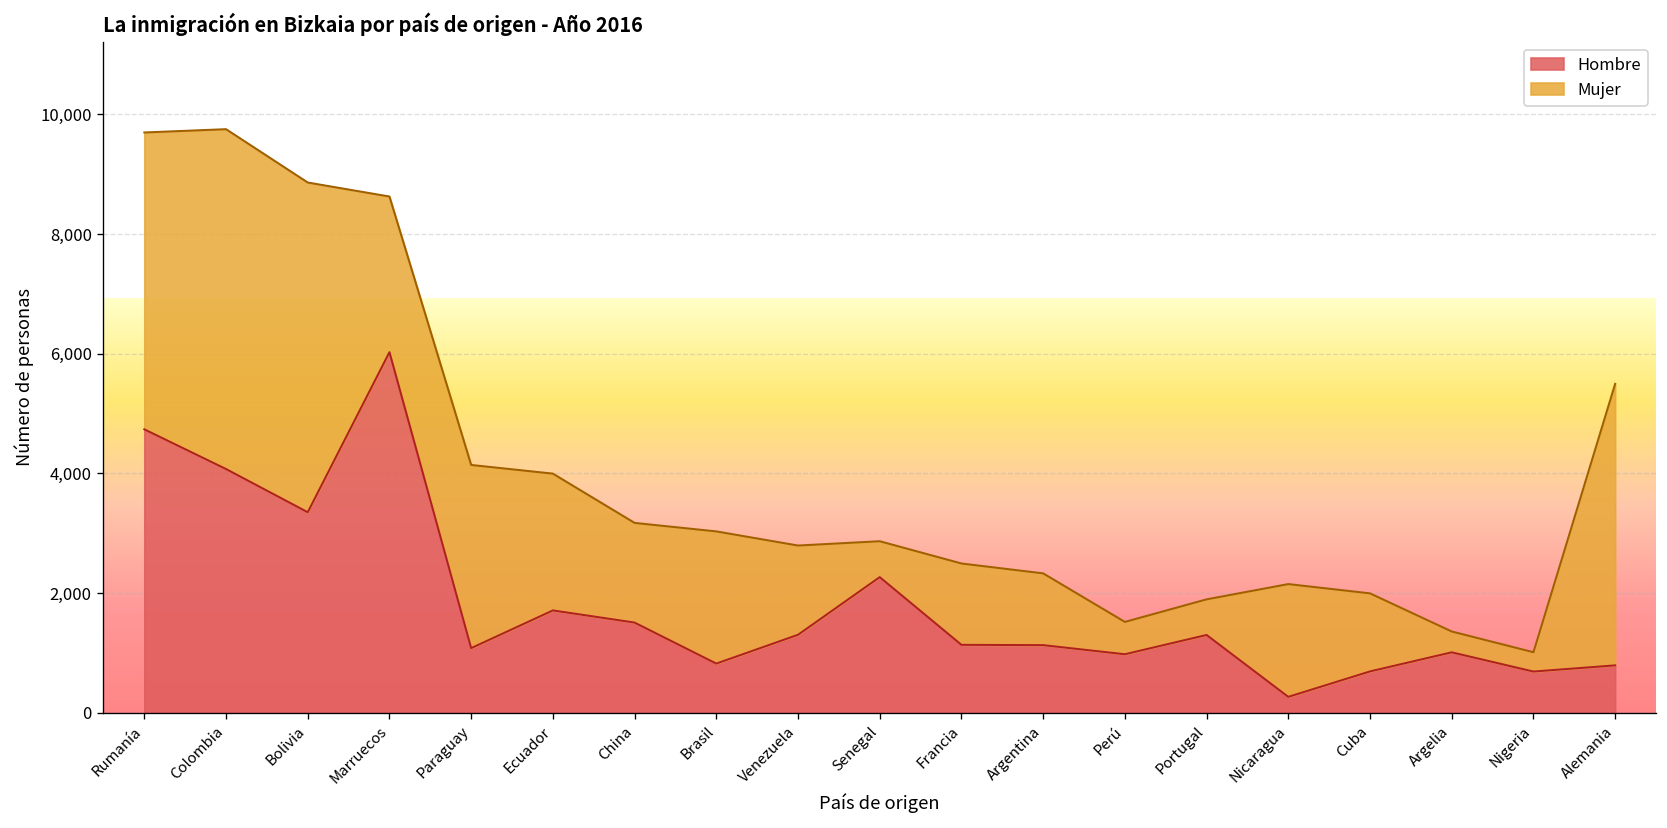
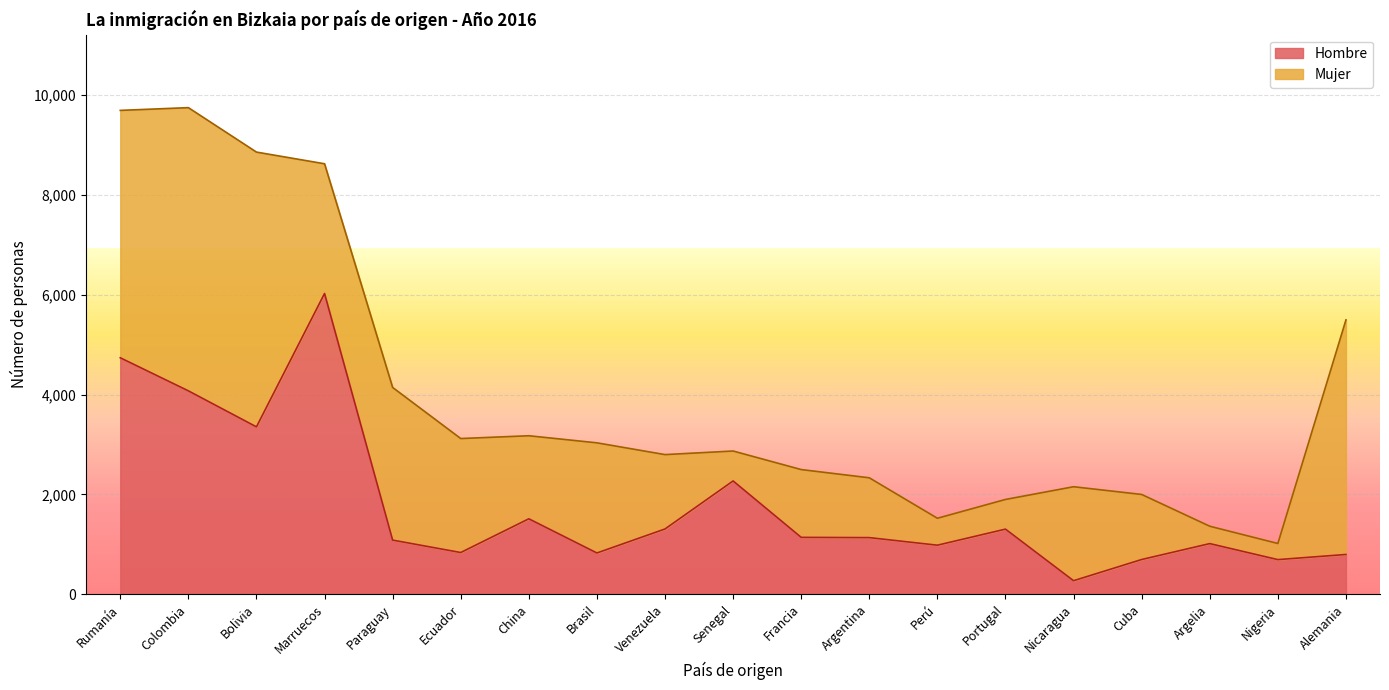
Hombre, Ecuador: 1,700 -> 800
